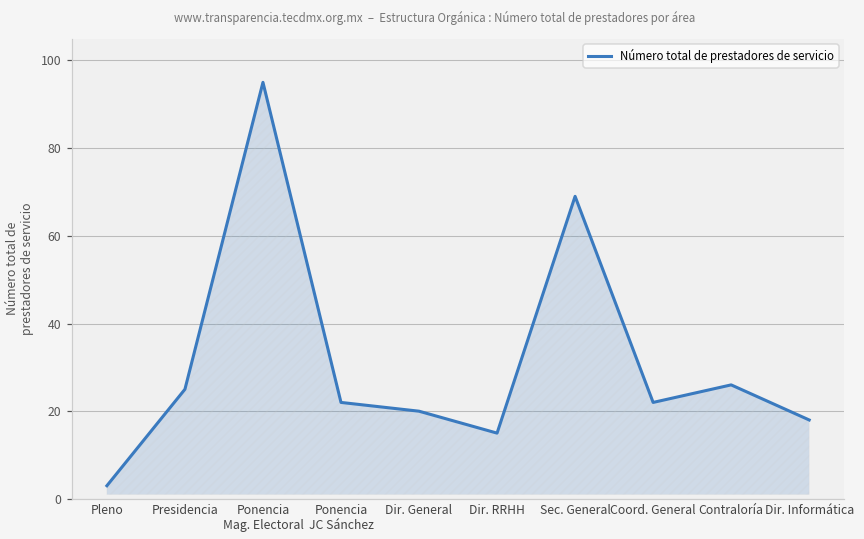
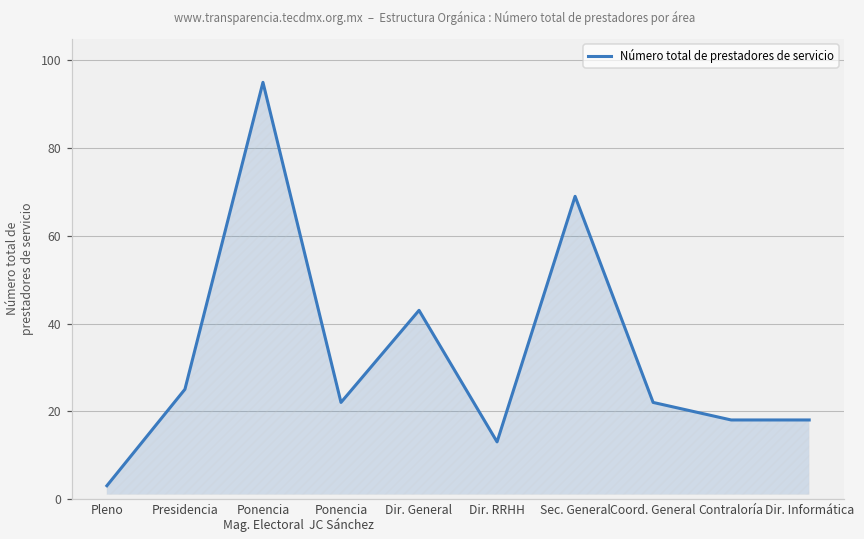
Dir. General: 20 -> 43
Dir. RRHH: 15 -> 13
Contraloría: 26 -> 18
